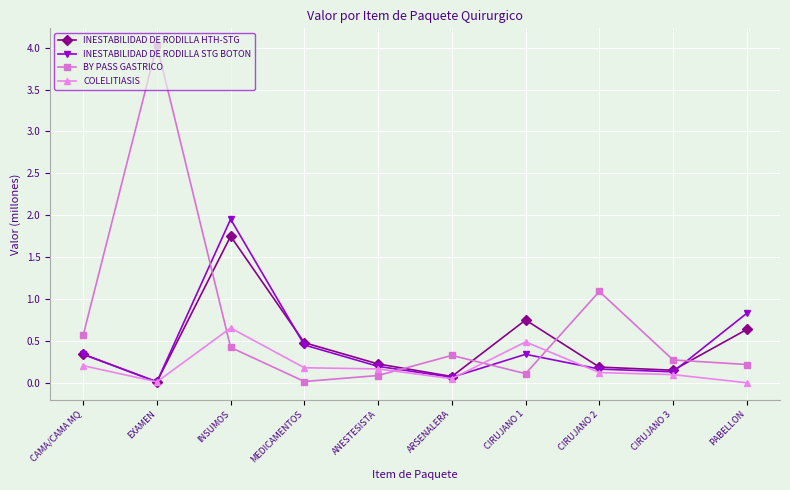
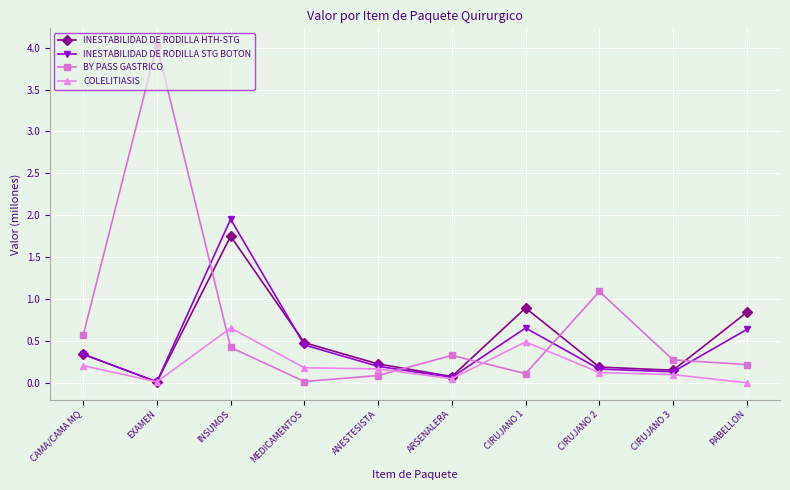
INESTABILIDAD DE RODILLA HTH-STG, CIRUJANO 1: 0.7 -> 0.9
INESTABILIDAD DE RODILLA STG BOTON, CIRUJANO 1: 0.3 -> 0.7
INESTABILIDAD DE RODILLA HTH-STG, PABELLON: 0.6 -> 0.8
INESTABILIDAD DE RODILLA STG BOTON, PABELLON: 0.8 -> 0.6
